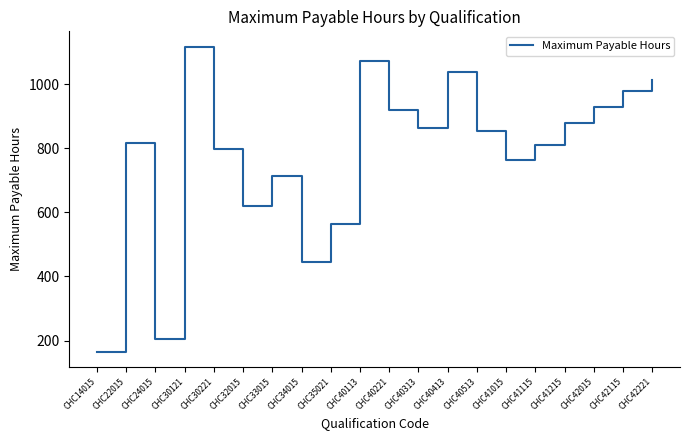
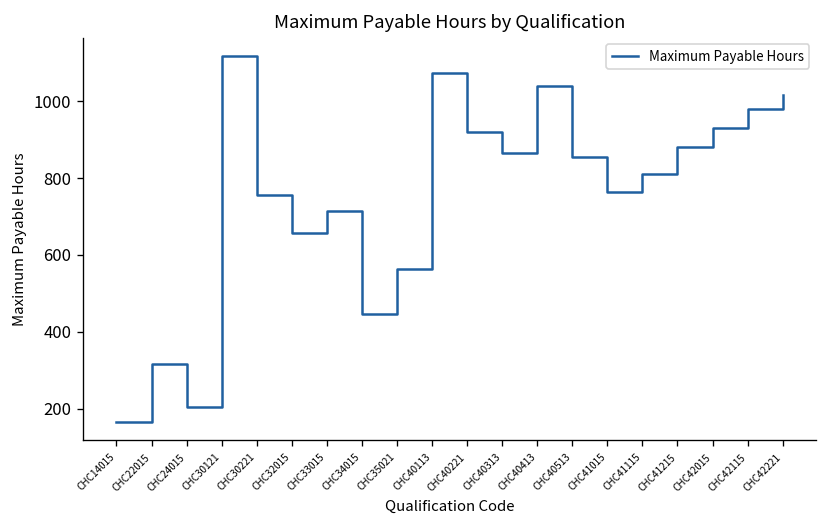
CHC22015: 820 -> 320
CHC30221: 800 -> 760
CHC32015: 620 -> 660
